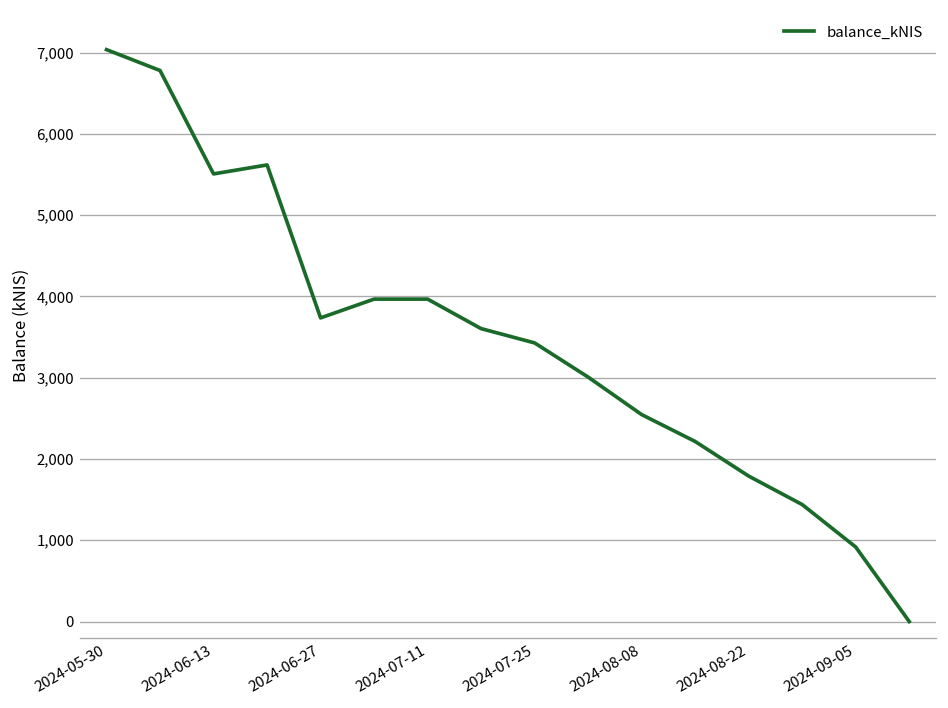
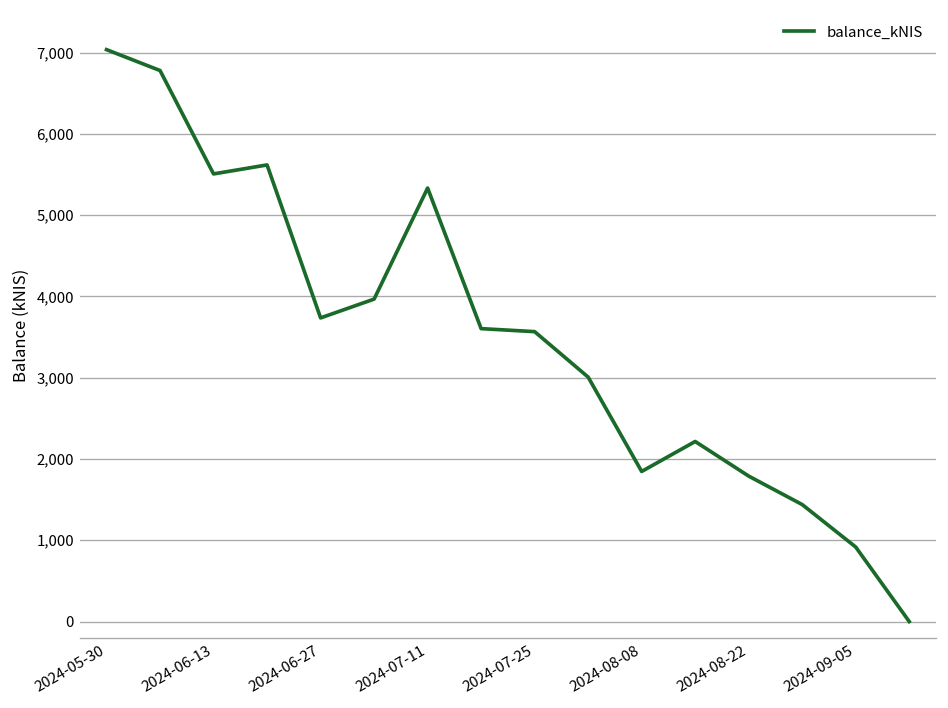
2024-07-11: 4,000 -> 5,300
2024-07-25: 3,400 -> 3,600
2024-08-08: 2,500 -> 1,800
